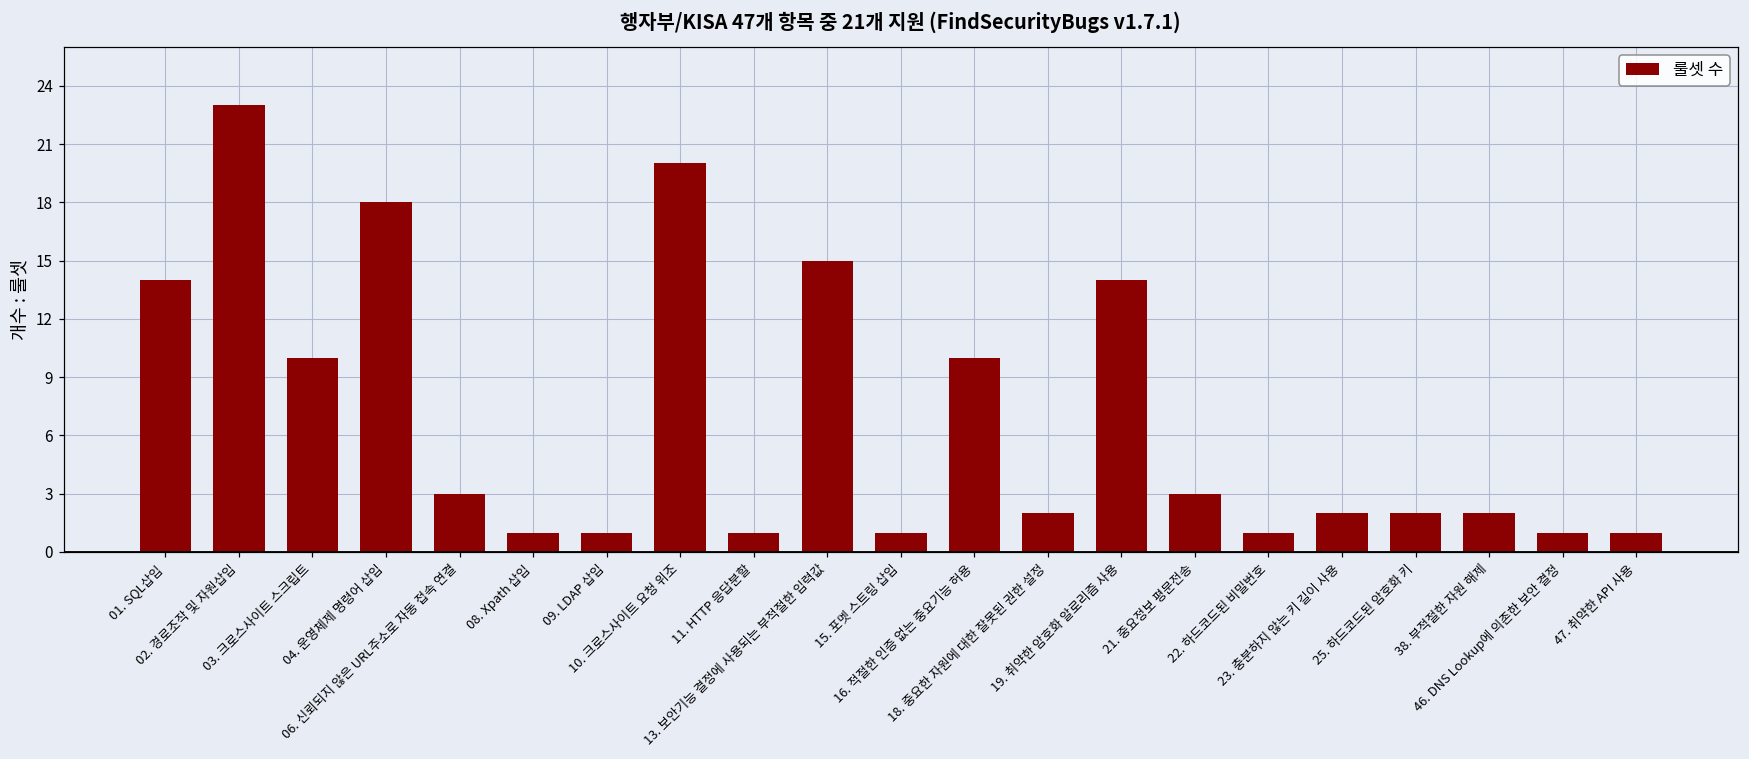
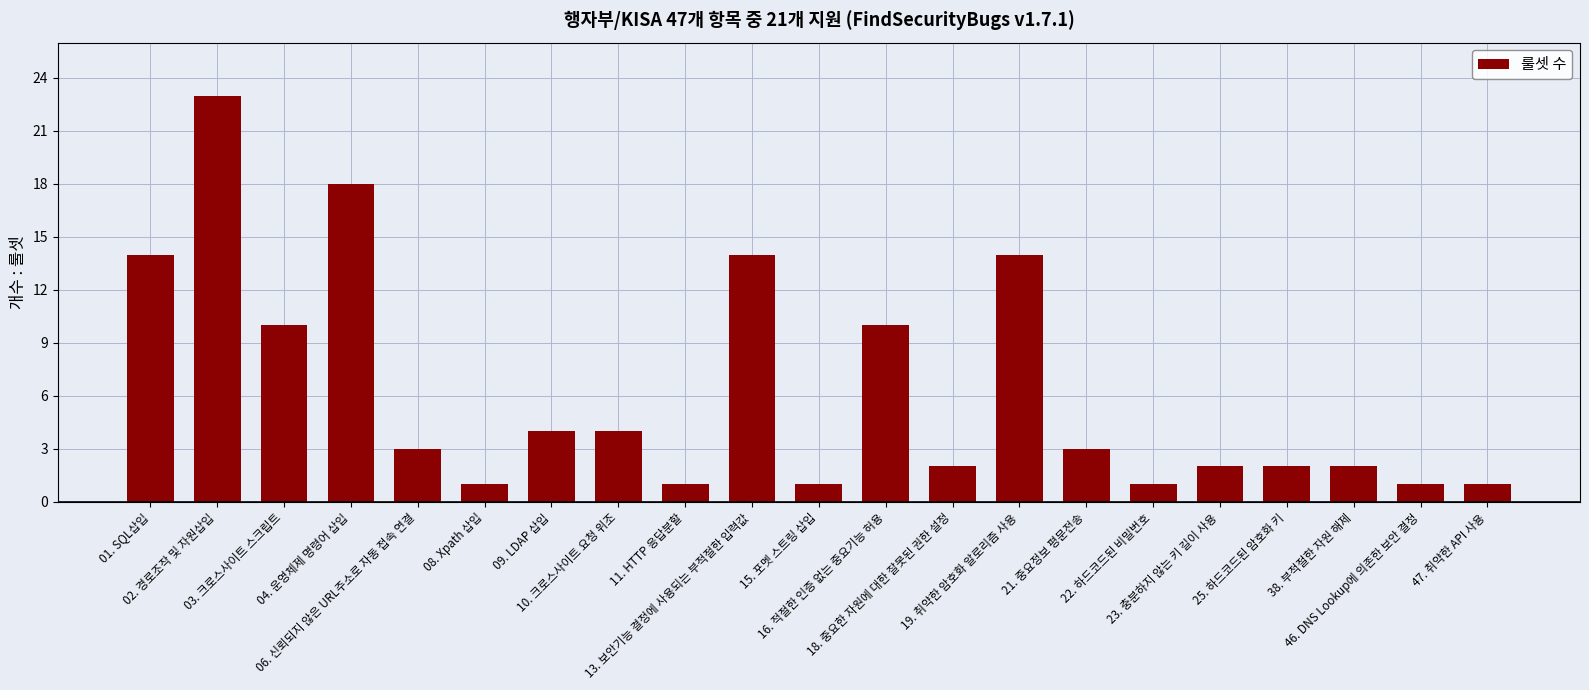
09. LDAP 삽입: 1 -> 4
10. 크로스사이트 요청 위조: 20 -> 4
13. 보안기능 결정에 사용되는 부적절한 입력값: 15 -> 14
